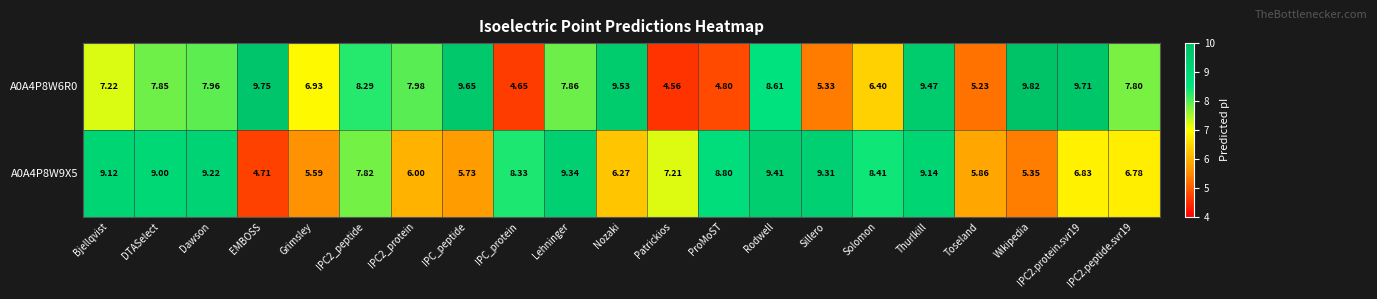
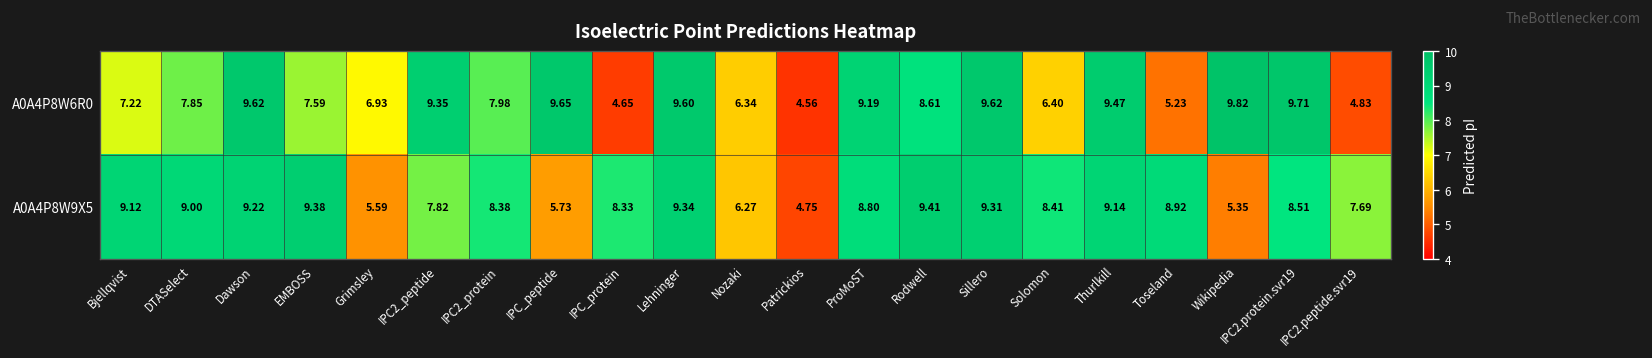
A0A4P8W6R0, Dawson: 7.96 -> 9.62
A0A4P8W6R0, EMBOSS: 9.75 -> 7.59
A0A4P8W6R0, IPC2_peptide: 8.29 -> 9.35
A0A4P8W6R0, Lehninger: 7.86 -> 9.60
A0A4P8W6R0, Nozaki: 9.53 -> 6.34
A0A4P8W6R0, ProMoST: 4.80 -> 9.19
A0A4P8W6R0, Sillero: 5.33 -> 9.62
A0A4P8W6R0, IPC2.peptide.svr19: 7.80 -> 4.83
A0A4P8W9X5, EMBOSS: 4.71 -> 9.38
A0A4P8W9X5, IPC2_protein: 6.00 -> 8.38
A0A4P8W9X5, Patrickios: 7.21 -> 4.75
A0A4P8W9X5, Toseland: 5.86 -> 8.92
A0A4P8W9X5, IPC2.protein.svr19: 6.83 -> 8.51
A0A4P8W9X5, IPC2.peptide.svr19: 6.78 -> 7.69
